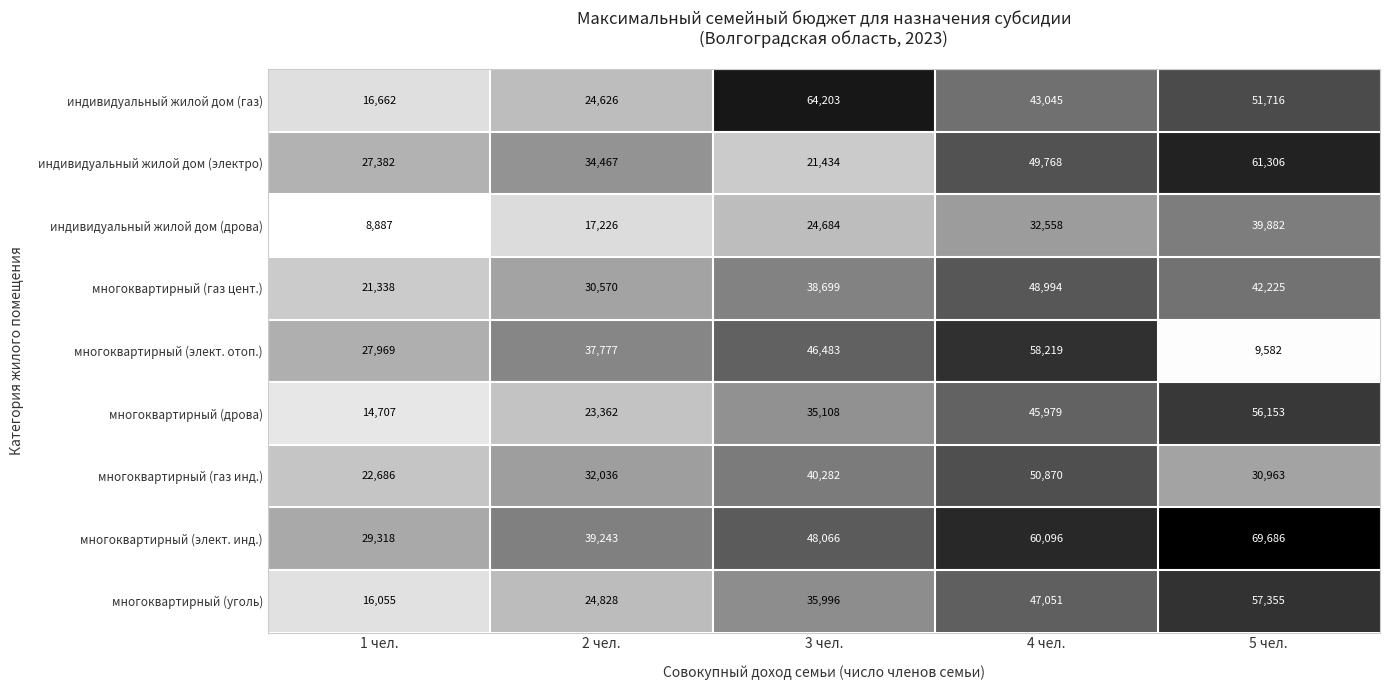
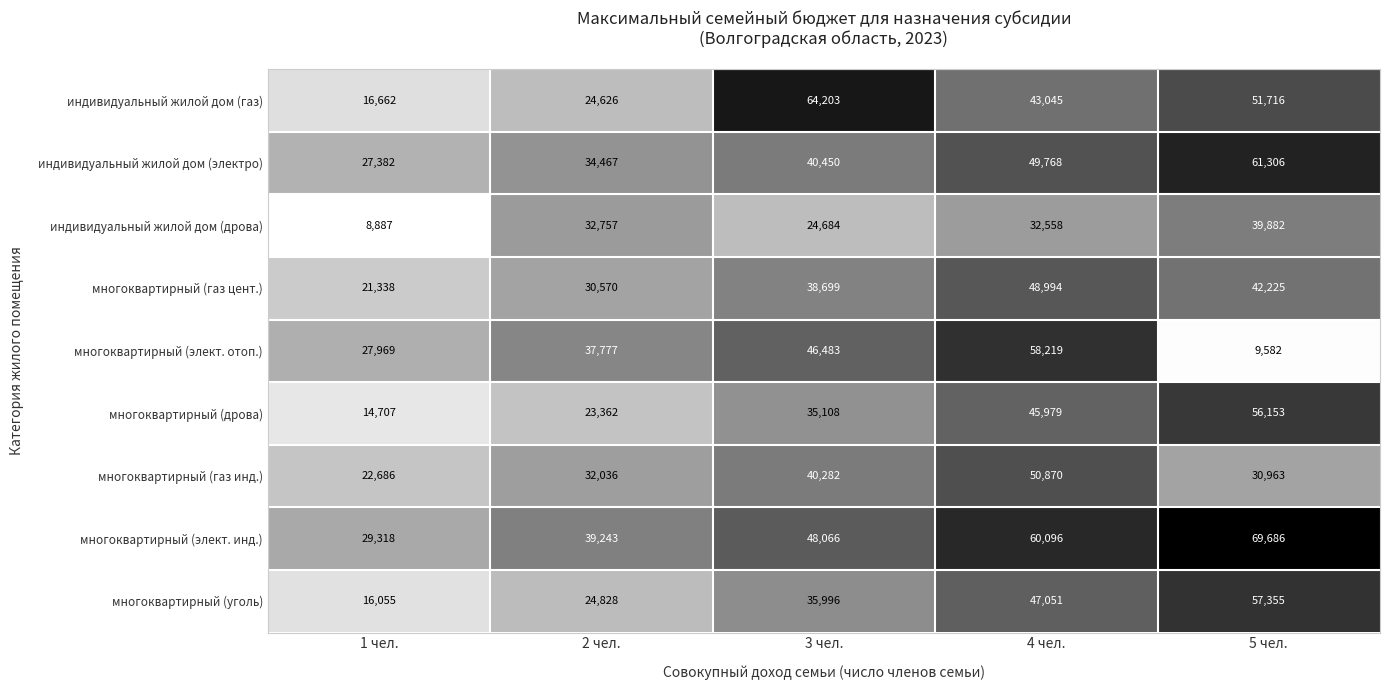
индивидуальный жилой дом (электро), 3 чел.: 21,434 -> 40,450
индивидуальный жилой дом (дрова), 2 чел.: 17,226 -> 32,757
